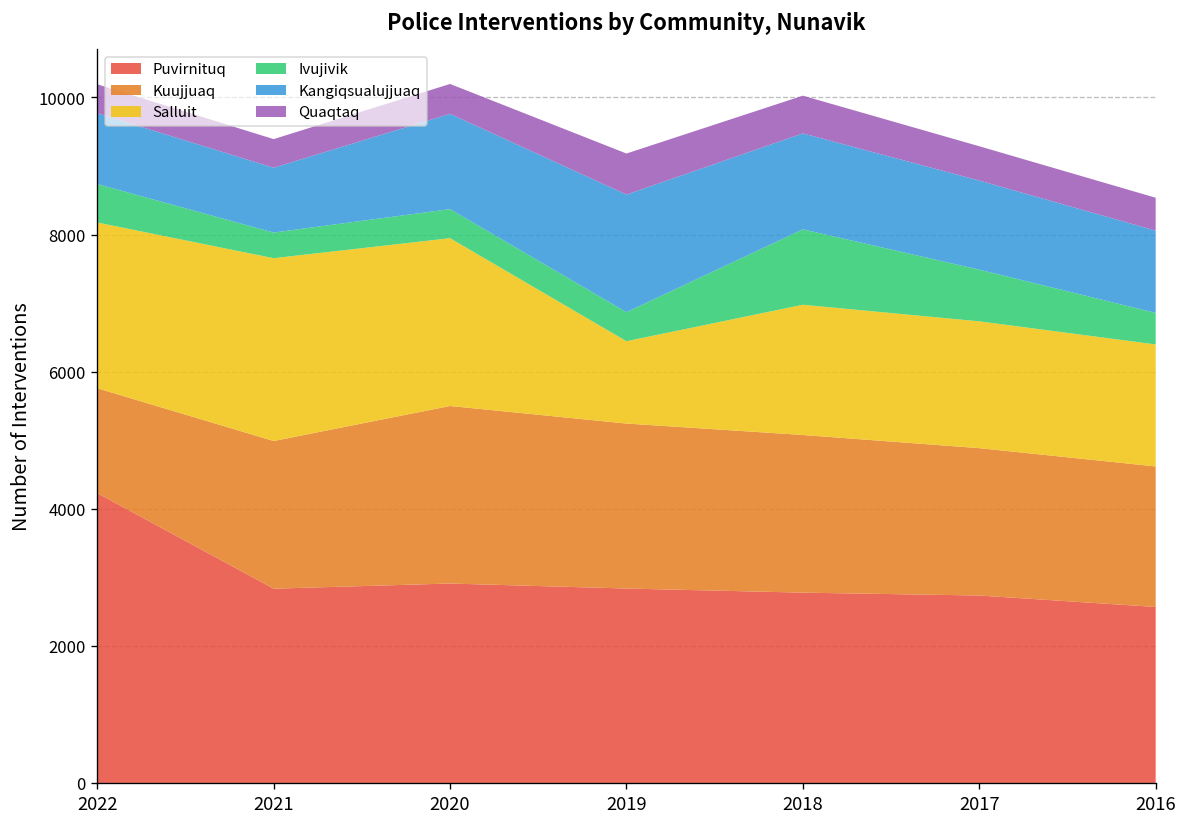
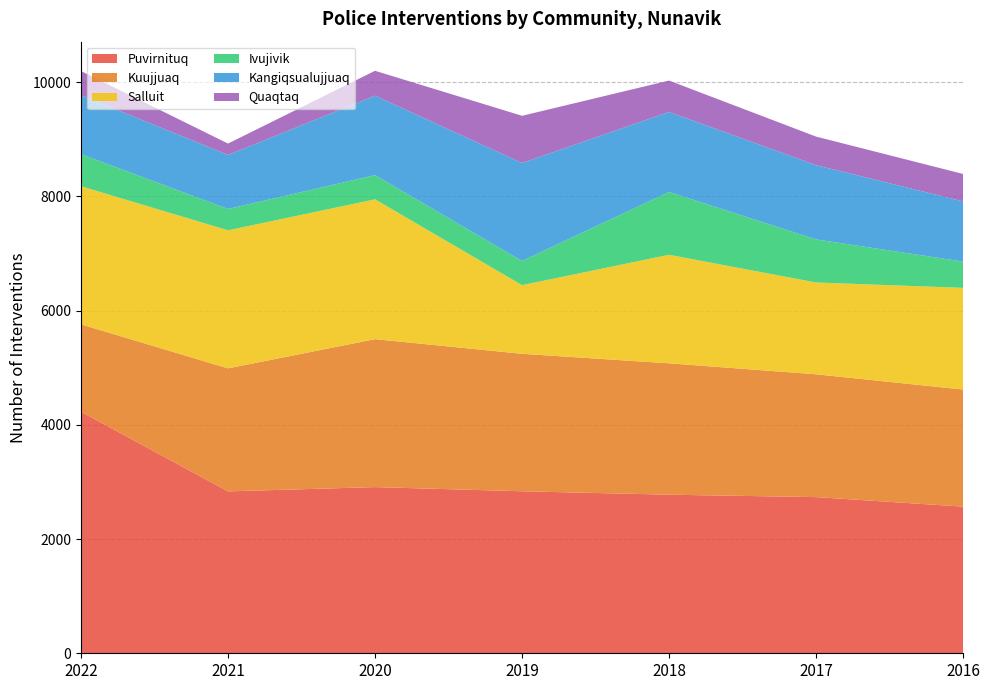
Salluit, 2021: 2700 -> 2400
Quaqtaq, 2021: 400 -> 200
Quaqtaq, 2019: 600 -> 800
Salluit, 2017: 1900 -> 1600
Kangiqsualujjuaq, 2016: 1200 -> 1100
